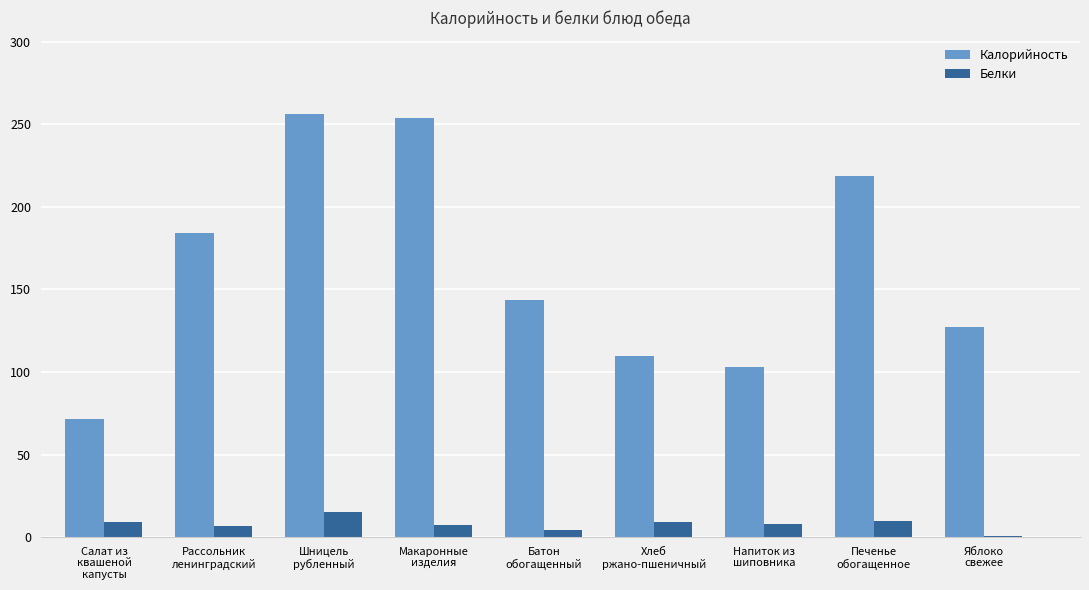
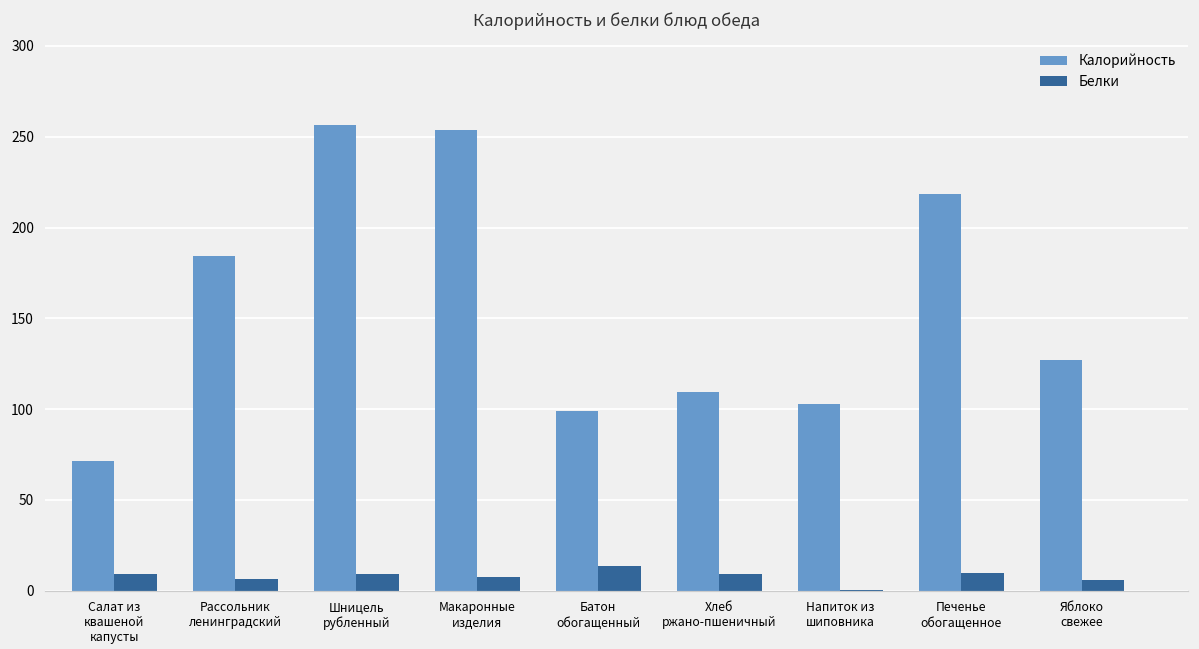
Белки, Шницель рубленный: 15 -> 9
Калорийность, Батон обогащенный: 144 -> 99
Белки, Батон обогащенный: 4 -> 14
Белки, Напиток из шиповника: 8 -> 1
Белки, Яблоко свежее: 0 -> 6
